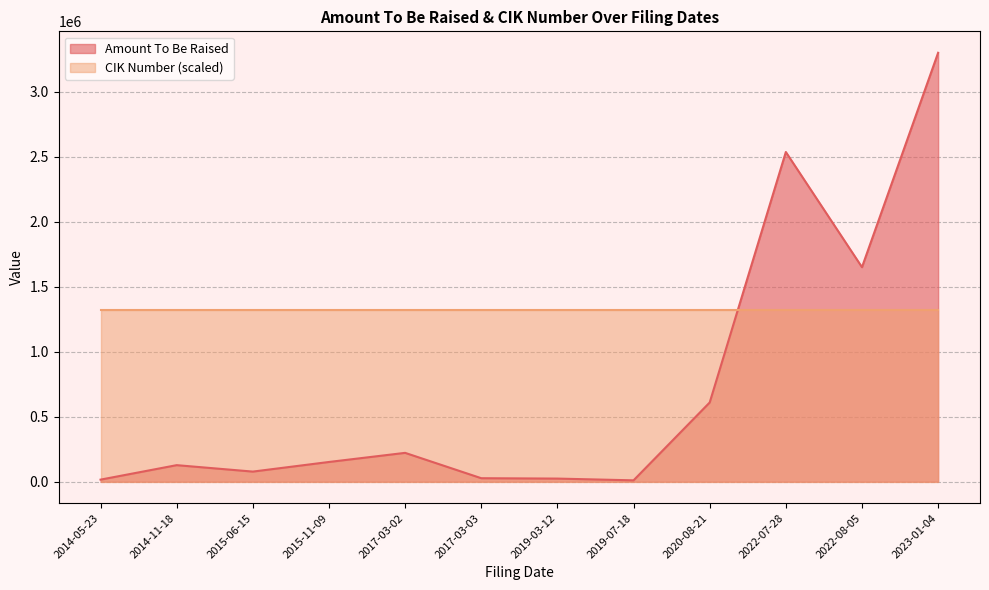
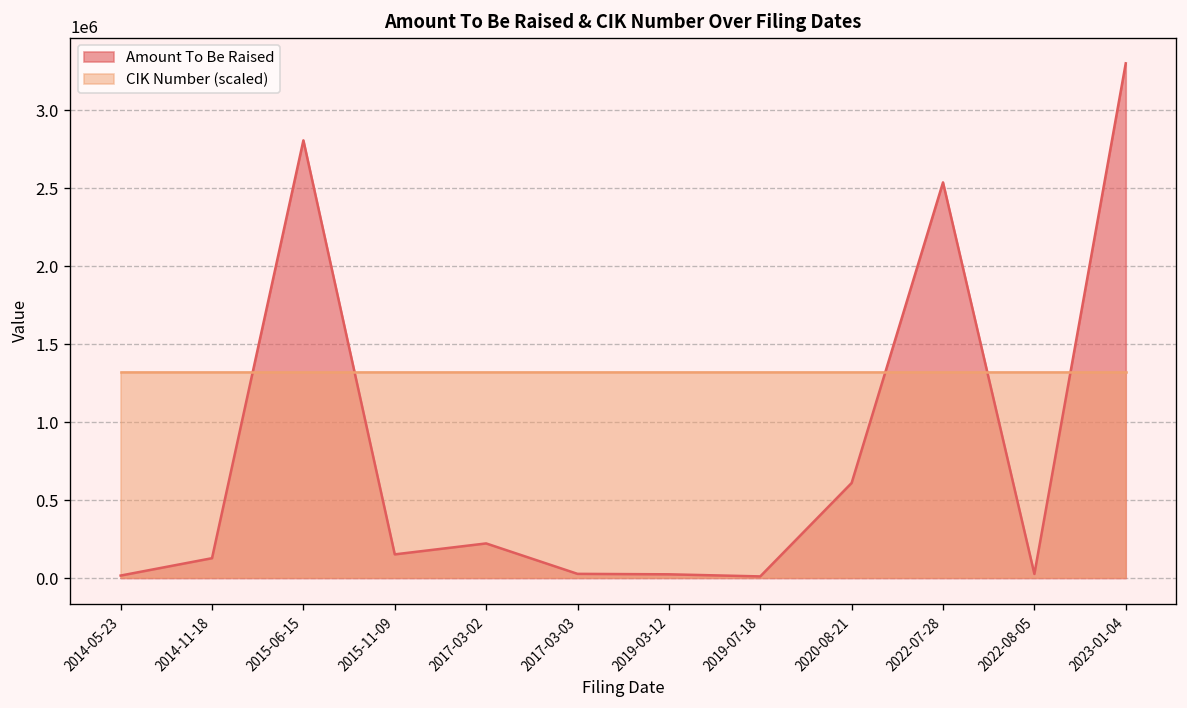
Amount To Be Raised, 2015-06-15: 80000 -> 2810000
Amount To Be Raised, 2022-08-05: 1650000 -> 30000
